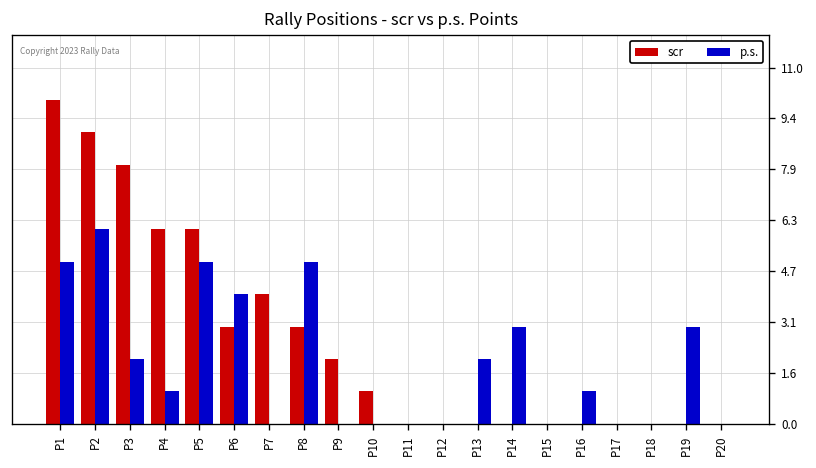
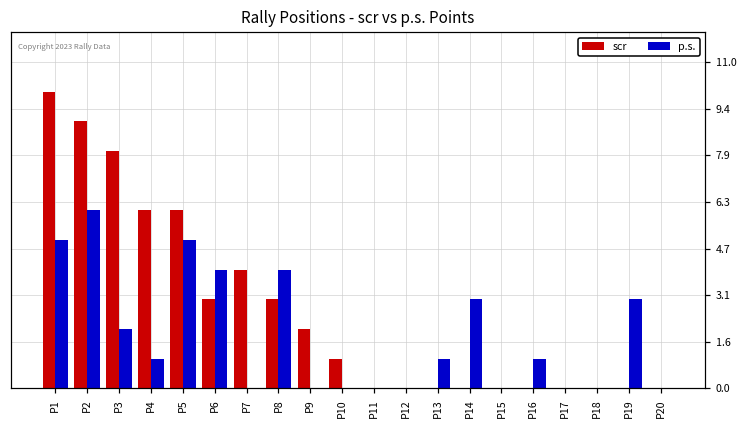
p.s., P8: 5 -> 4
p.s., P13: 2 -> 1
